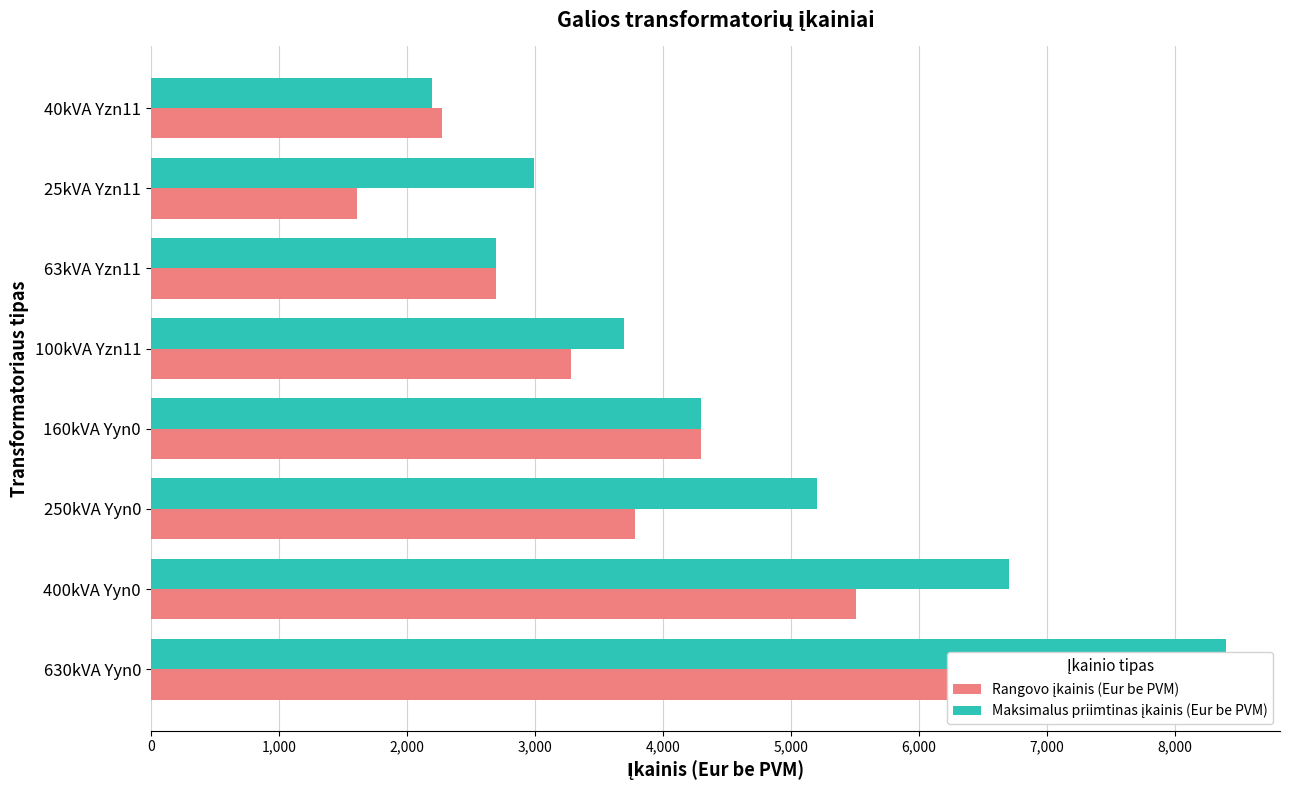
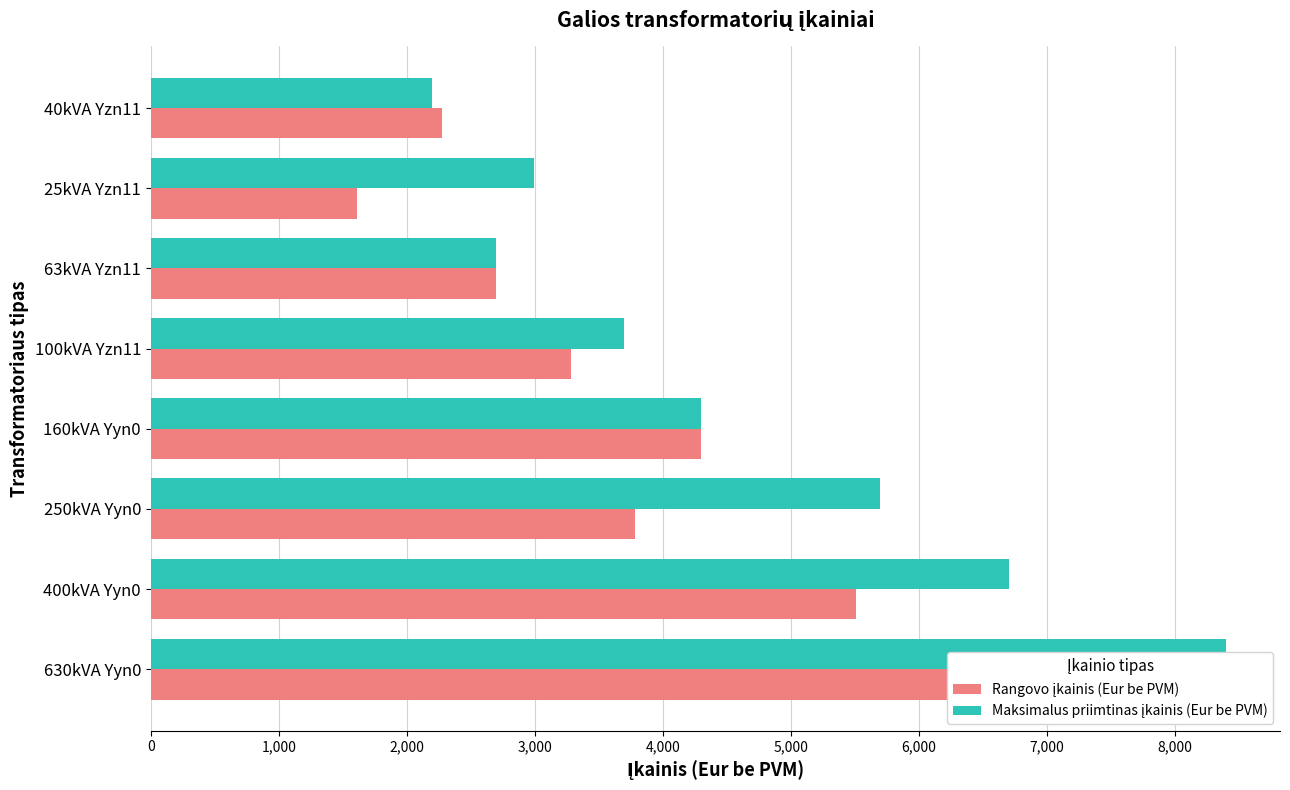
Maksimalus priimtinas įkainis (Eur be PVM), 250kVA Yyn0: 5,200 -> 5,700
